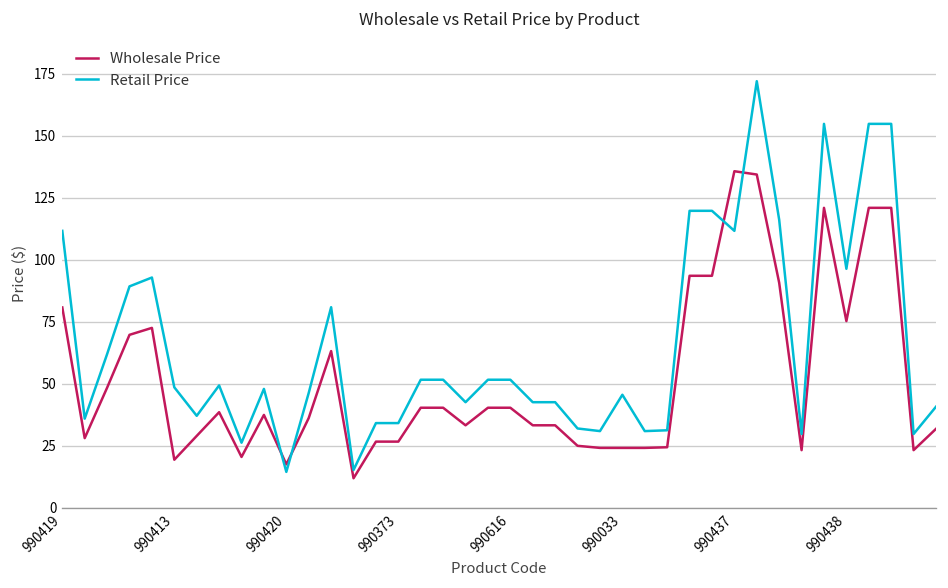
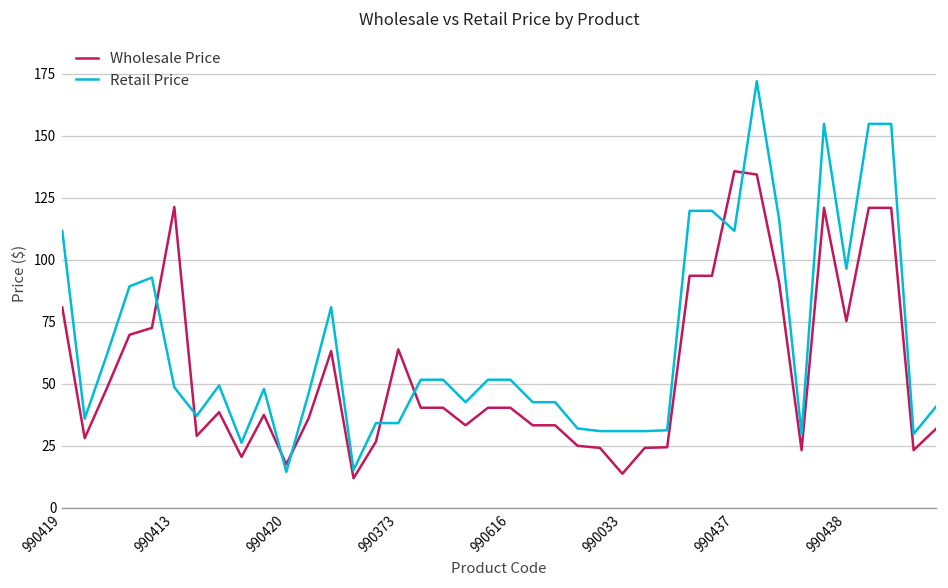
Wholesale Price, 990413: 19 -> 121
Wholesale Price, 990373: 27 -> 64
Wholesale Price, 990033: 24 -> 14
Retail Price, 990033: 46 -> 31
